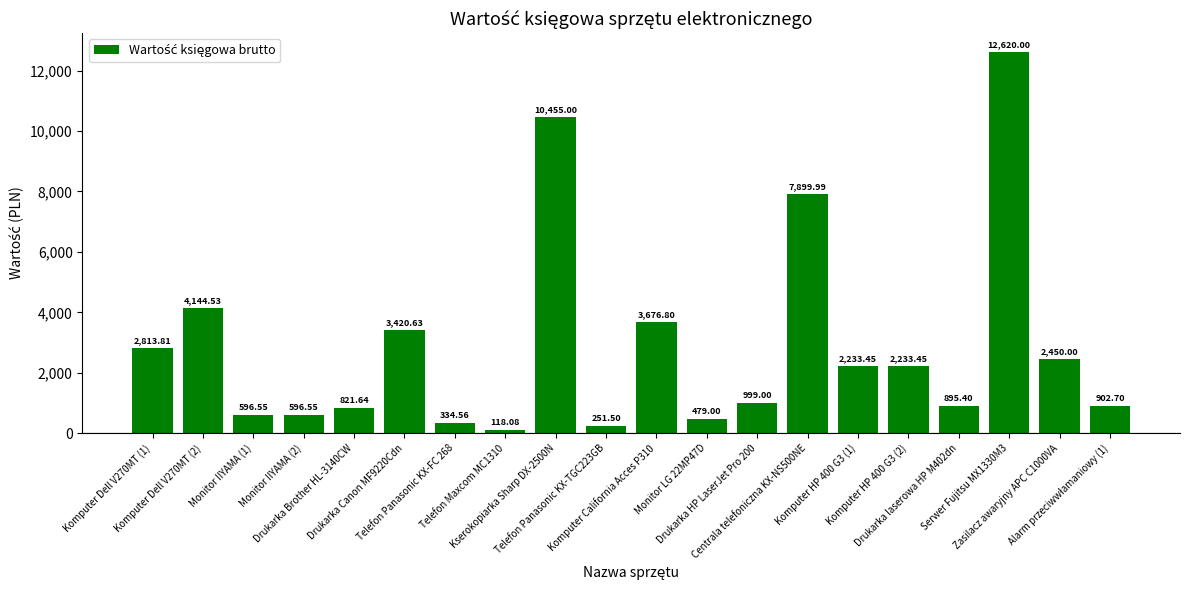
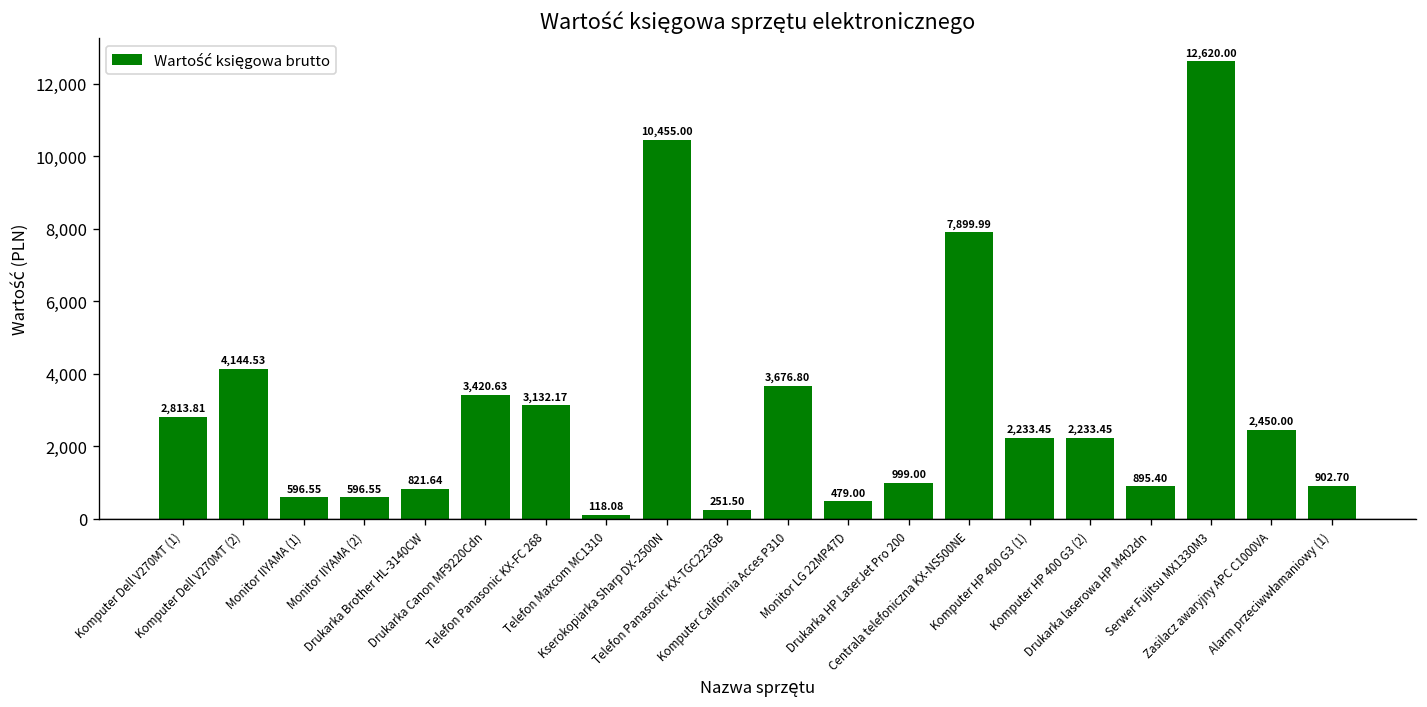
Telefon Panasonic KX-FC 268: 334.56 -> 3,132.17
